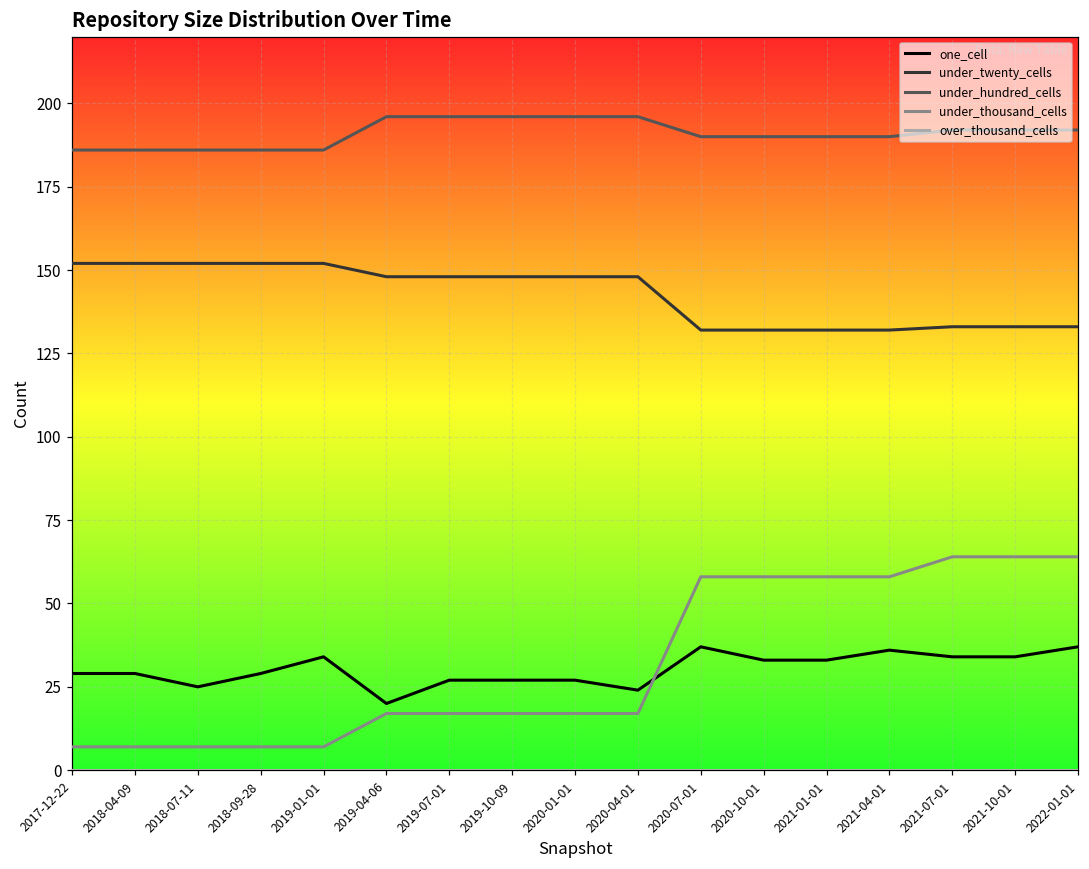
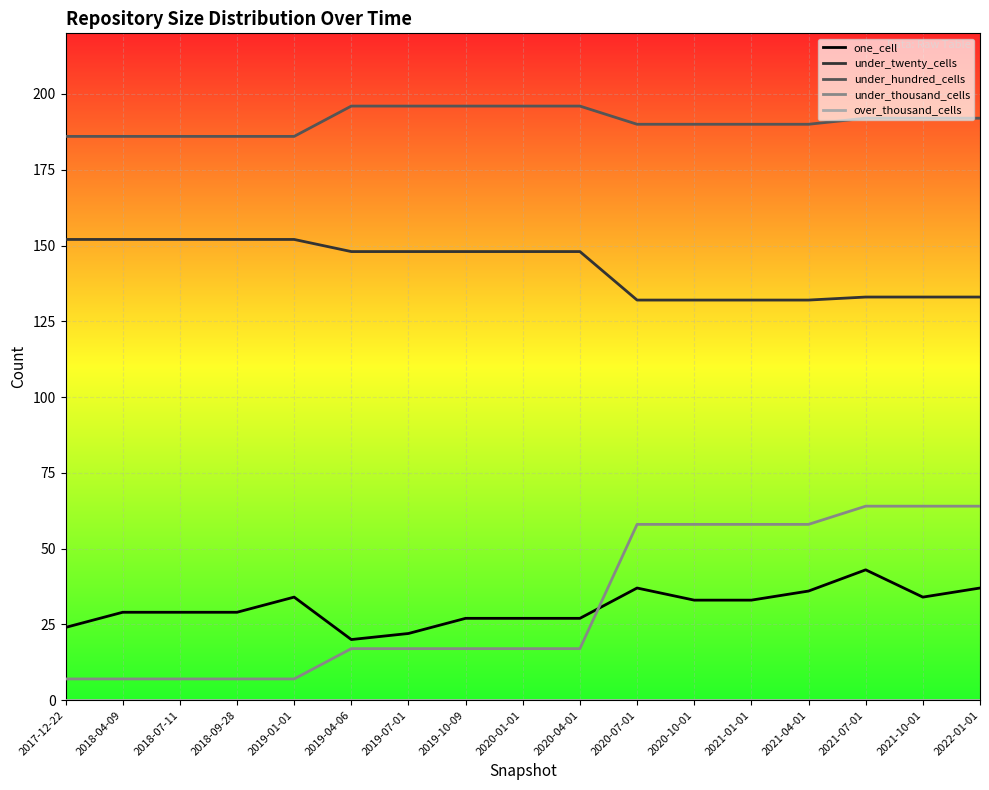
one_cell, 2017-12-22: 29 -> 24
one_cell, 2018-07-11: 25 -> 29
one_cell, 2019-07-01: 27 -> 22
one_cell, 2020-04-01: 24 -> 27
one_cell, 2021-07-01: 34 -> 43
